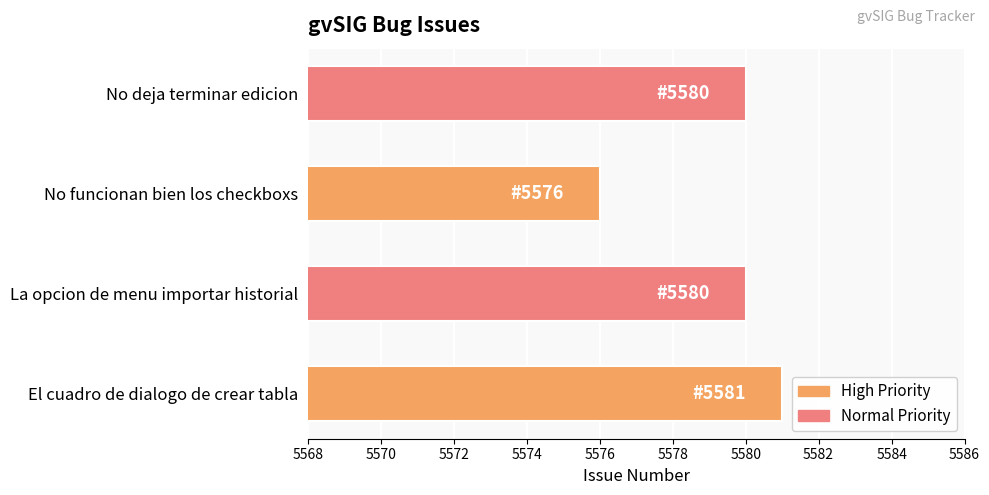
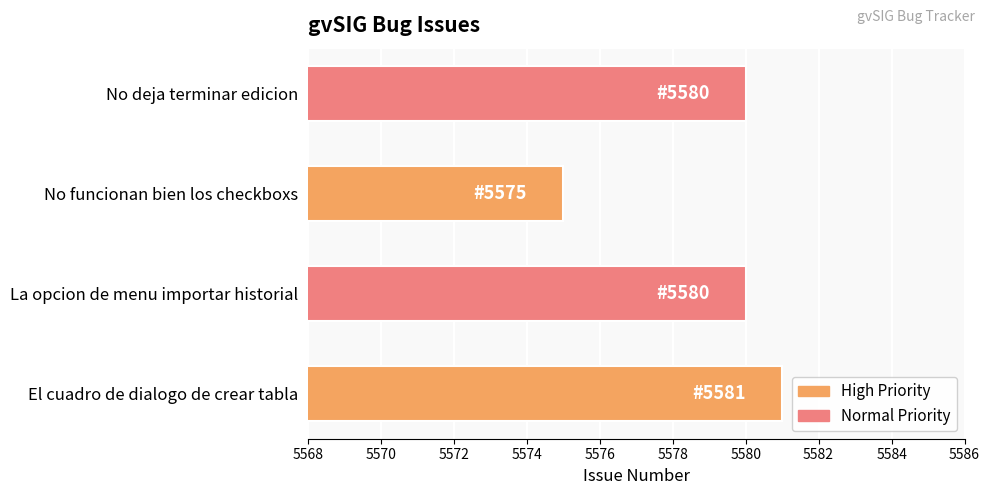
No funcionan bien los checkboxs: 5576 -> 5575
